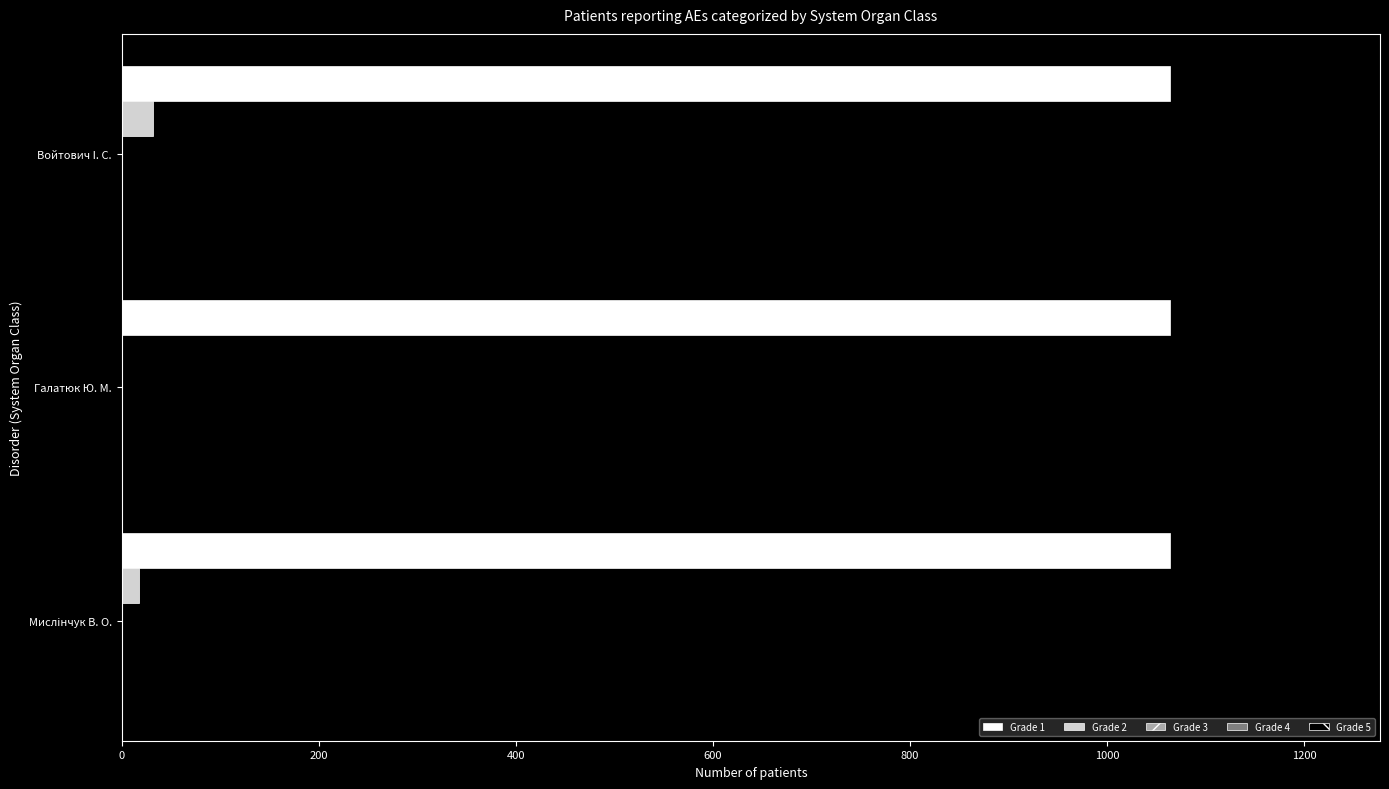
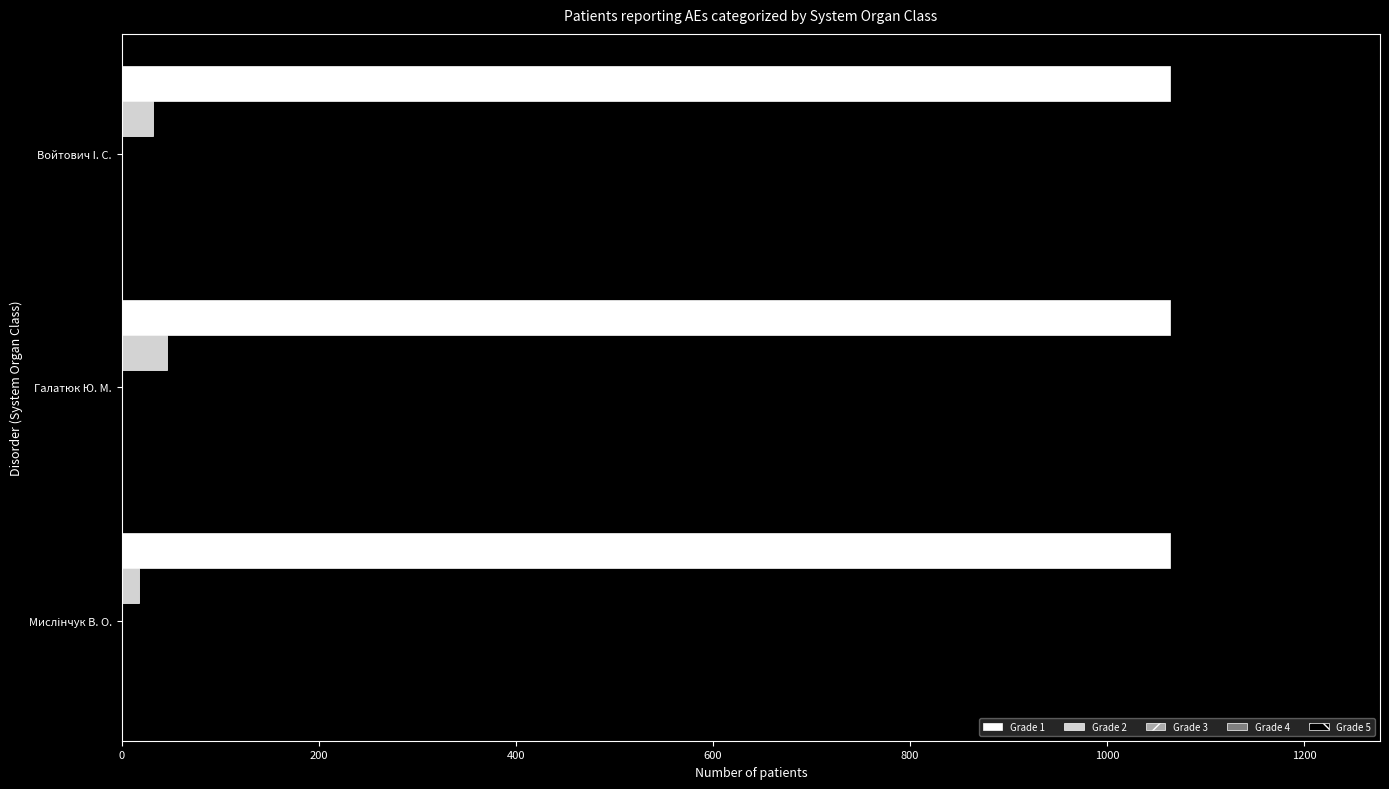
Grade 2, Галатюк Ю. М.: 0 -> 50
